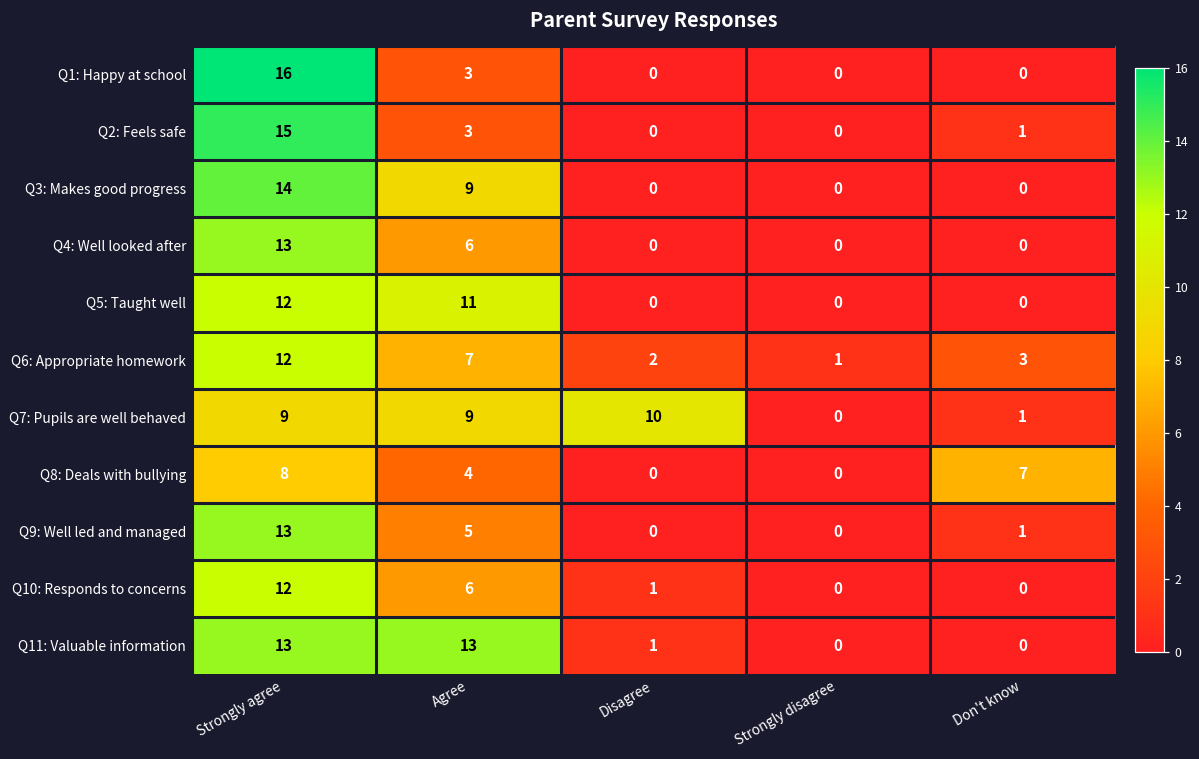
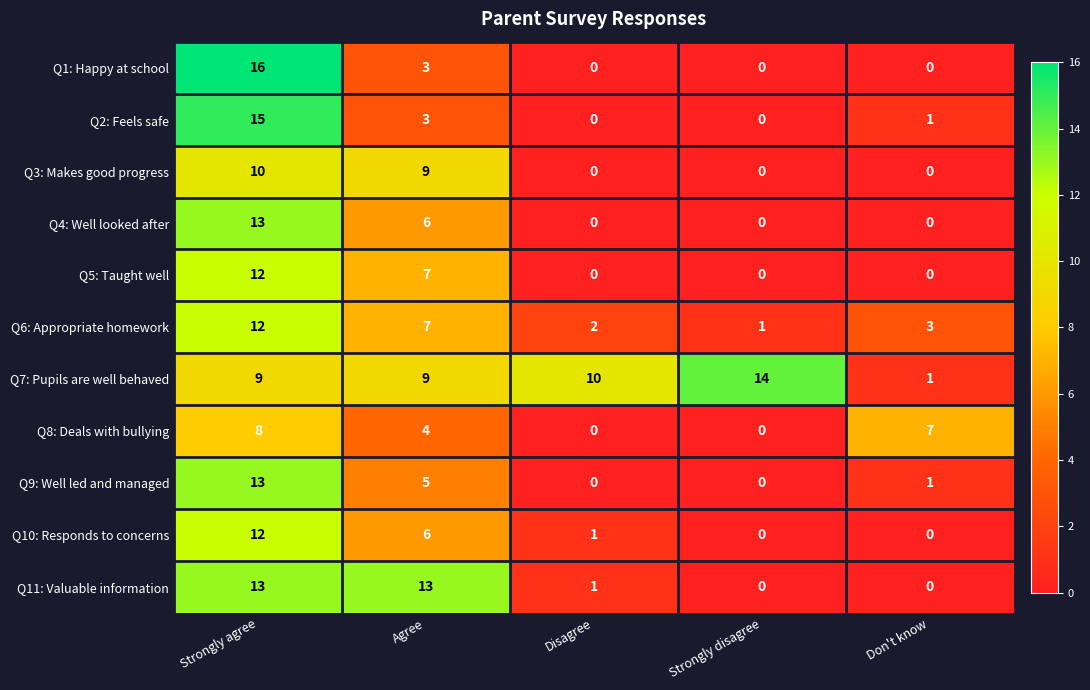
Q3: Makes good progress, Strongly agree: 14 -> 10
Q5: Taught well, Agree: 11 -> 7
Q7: Pupils are well behaved, Strongly disagree: 0 -> 14
